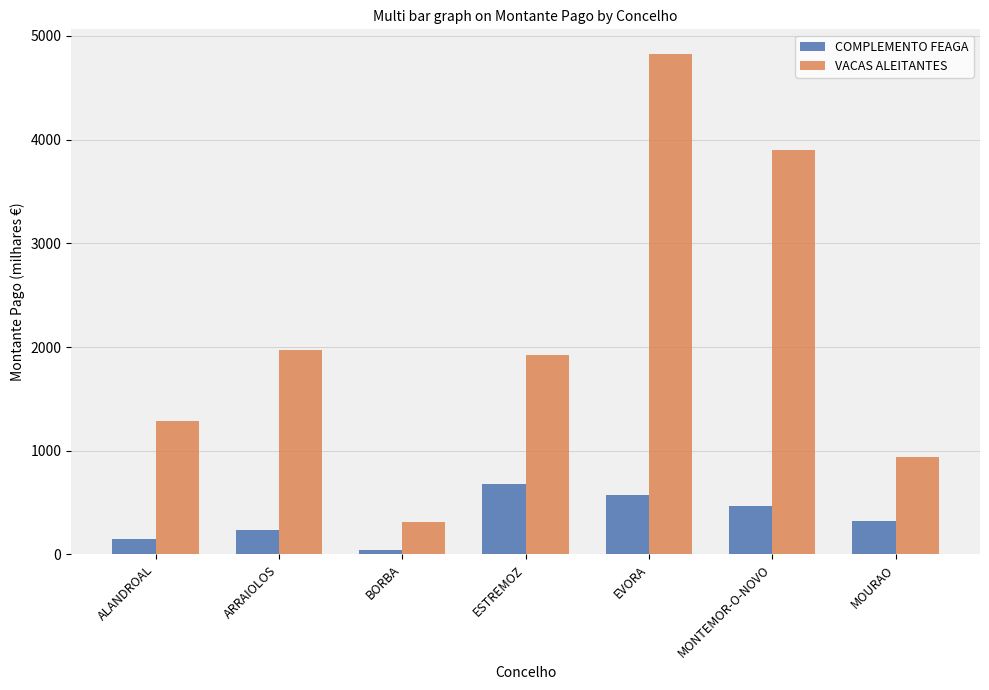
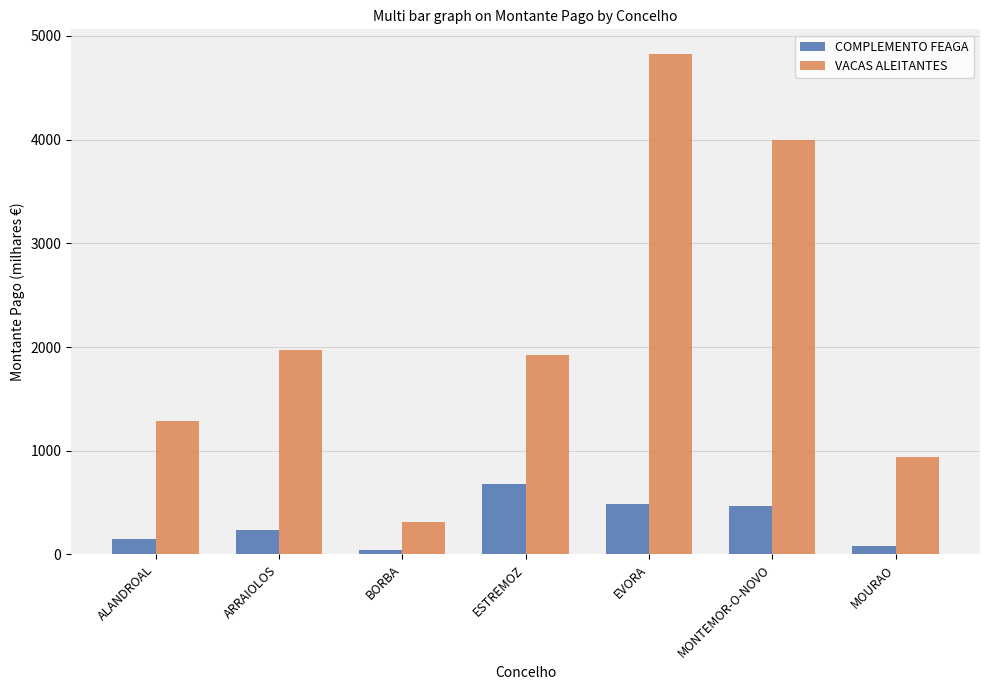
COMPLEMENTO FEAGA, EVORA: 570 -> 480
VACAS ALEITANTES, MONTEMOR-O-NOVO: 3900 -> 3990
COMPLEMENTO FEAGA, MOURAO: 320 -> 80
